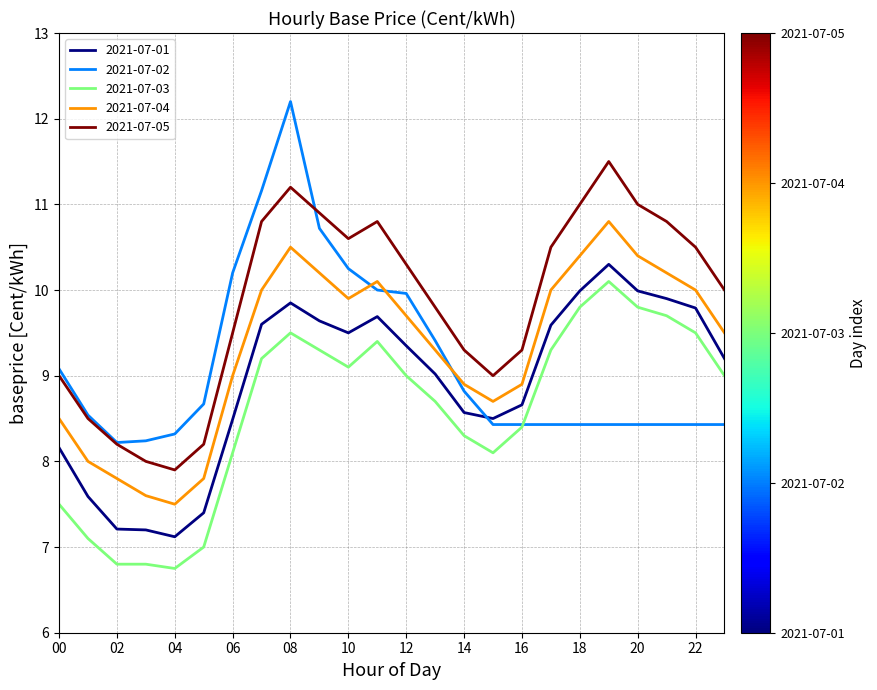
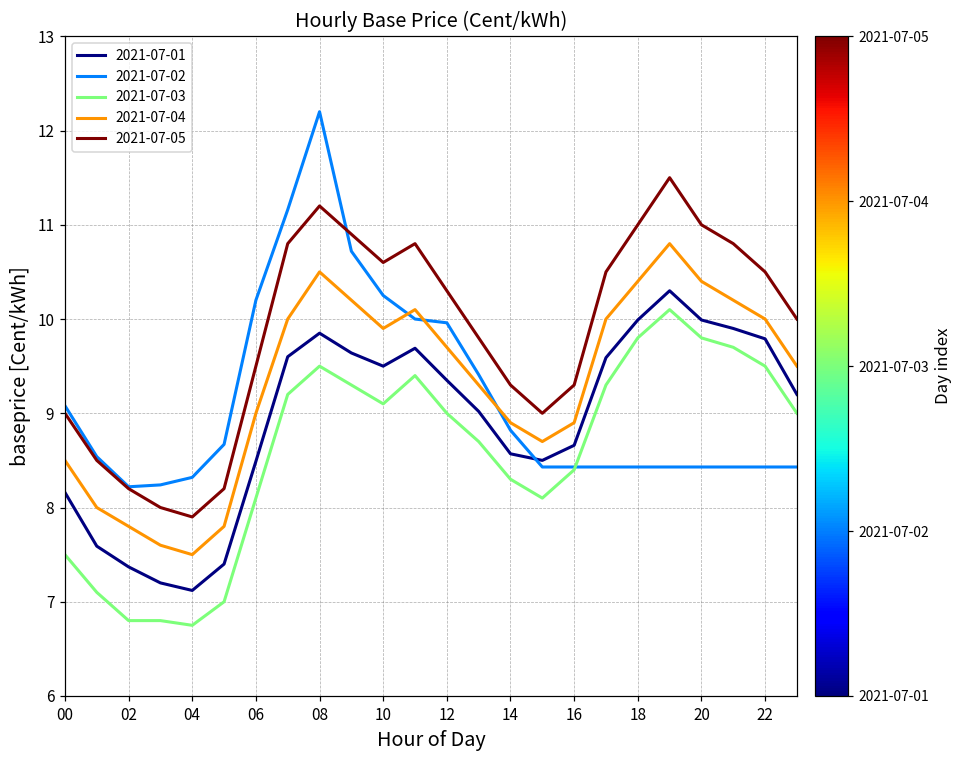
2021-07-01, 02: 7.2 -> 7.4
